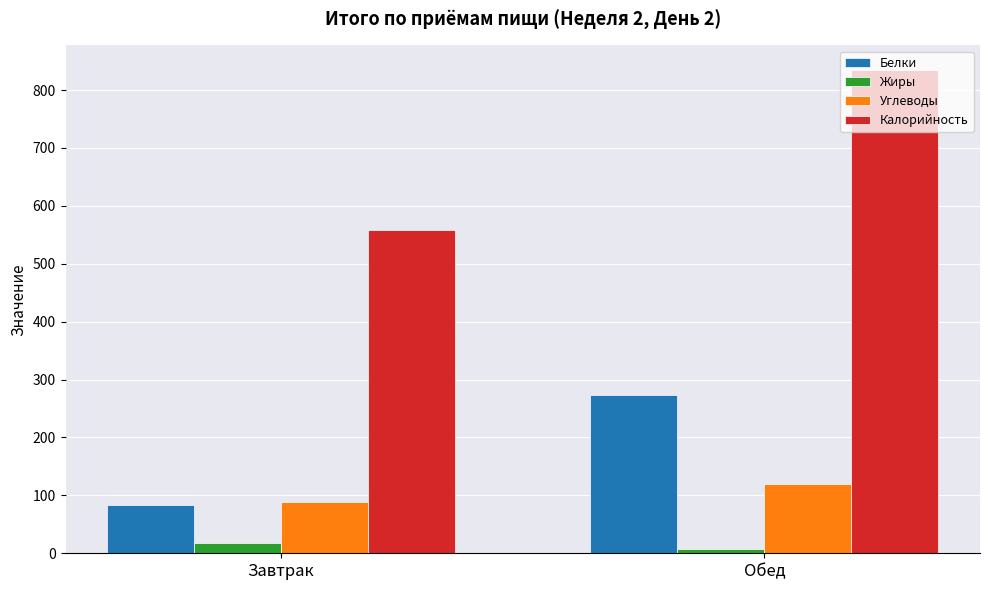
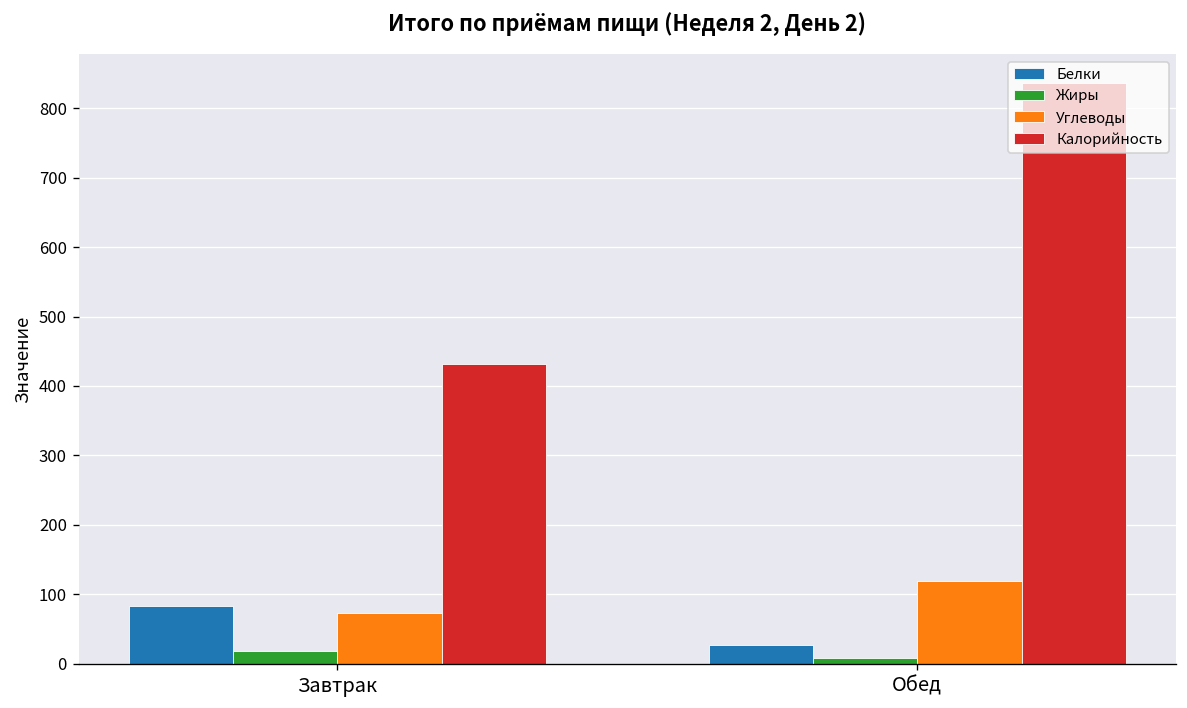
Углеводы, Завтрак: 90 -> 70
Калорийность, Завтрак: 560 -> 430
Белки, Обед: 270 -> 30
